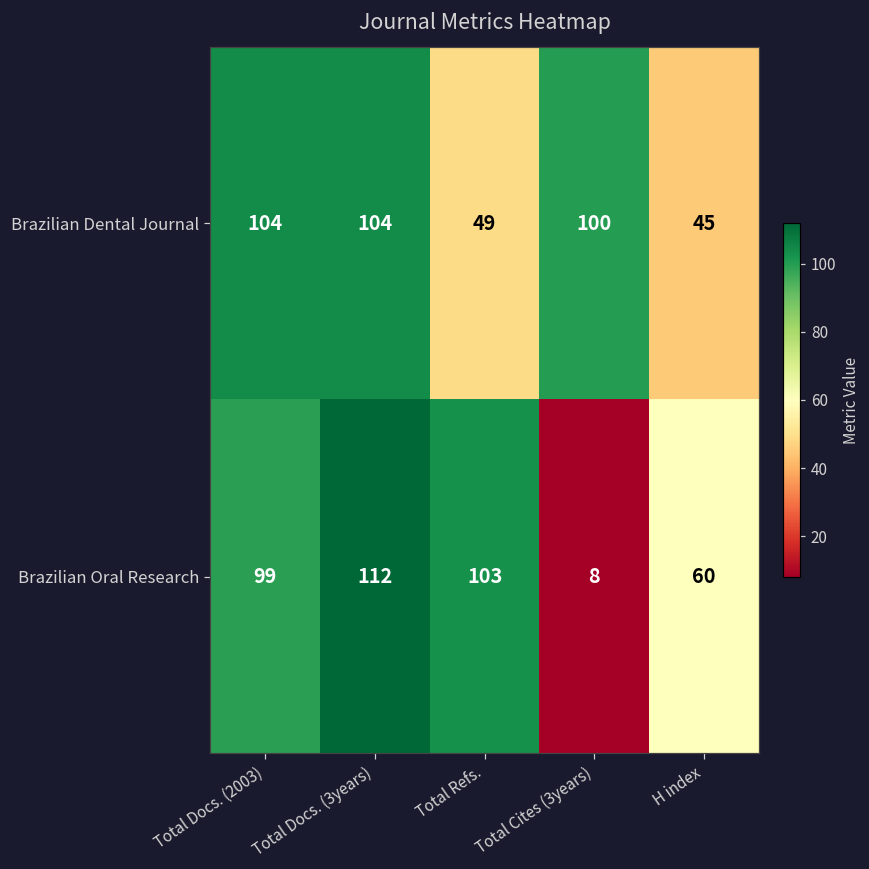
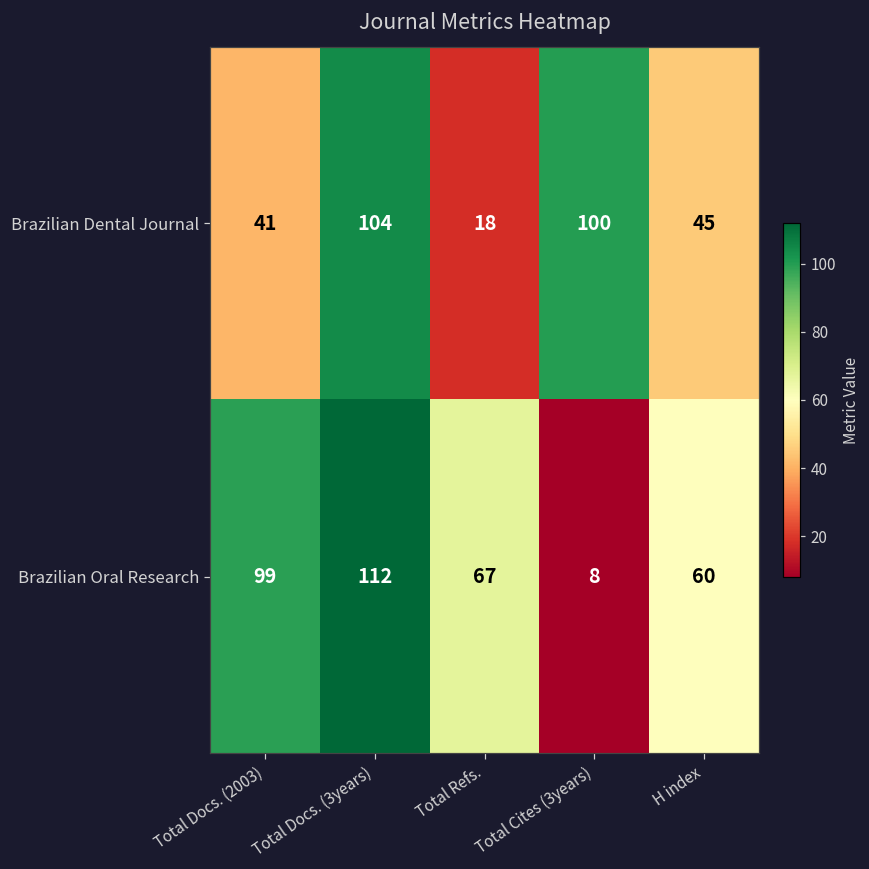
Brazilian Dental Journal, Total Docs. (2003): 104 -> 41
Brazilian Dental Journal, Total Refs.: 49 -> 18
Brazilian Oral Research, Total Refs.: 103 -> 67
